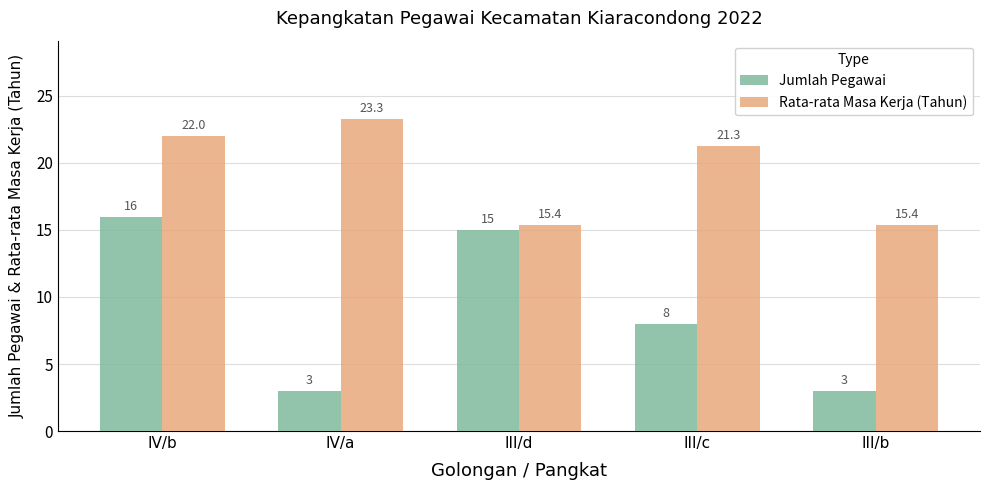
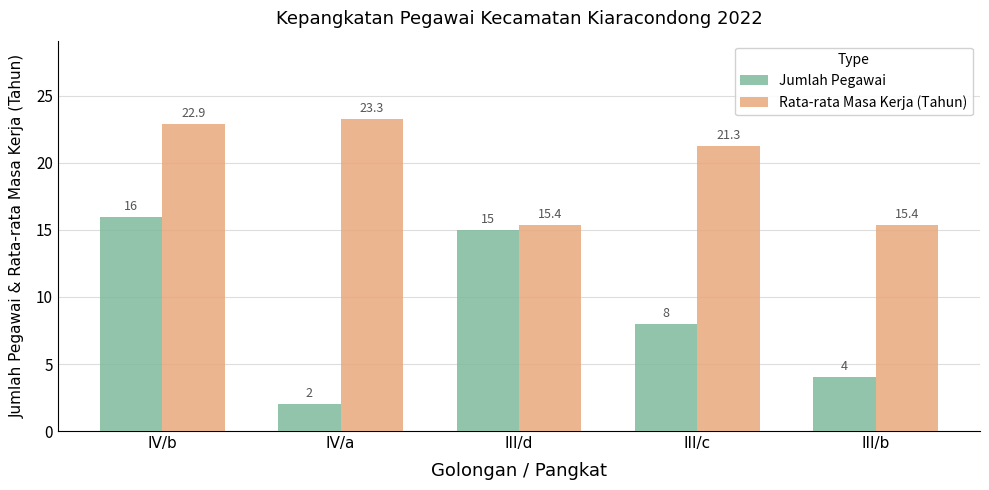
Rata-rata Masa Kerja (Tahun), IV/b: 22.0 -> 22.9
Jumlah Pegawai, IV/a: 3 -> 2
Jumlah Pegawai, III/b: 3 -> 4
